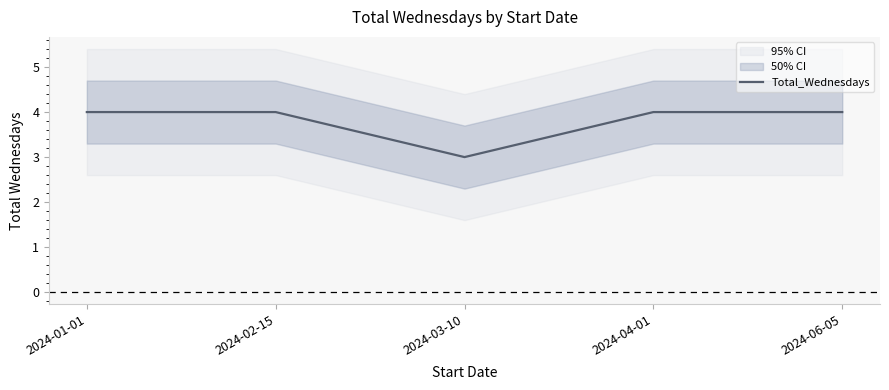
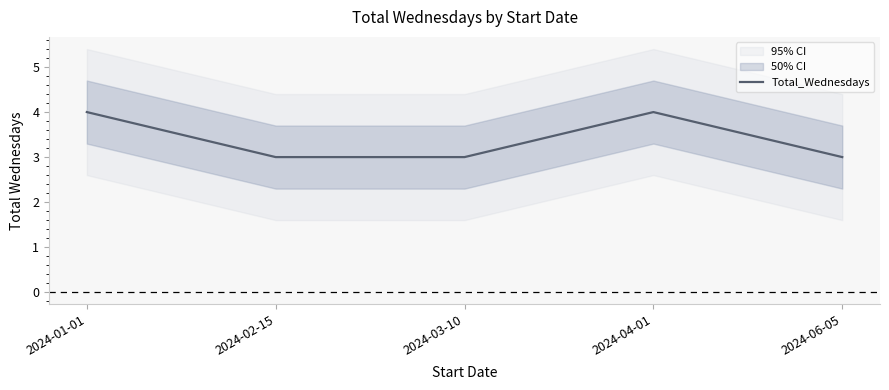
Total_Wednesdays, 2024-02-15: 4 -> 3
Total_Wednesdays, 2024-06-05: 4 -> 3
